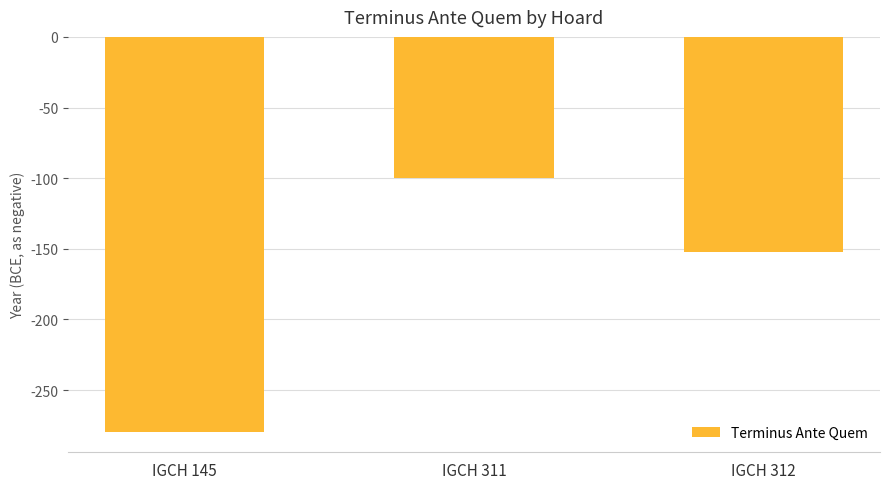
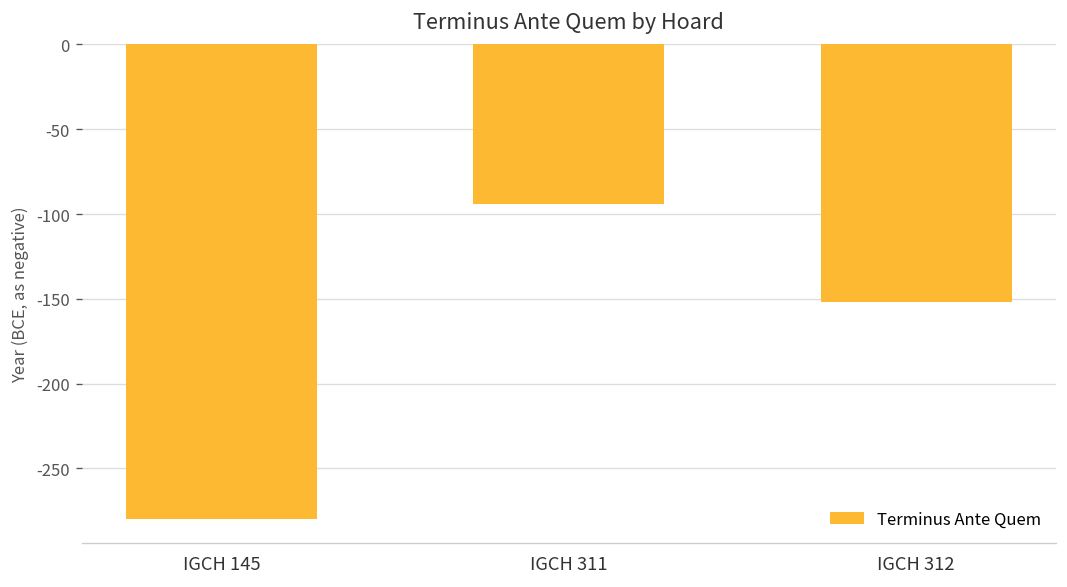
IGCH 311: -100 -> -94
